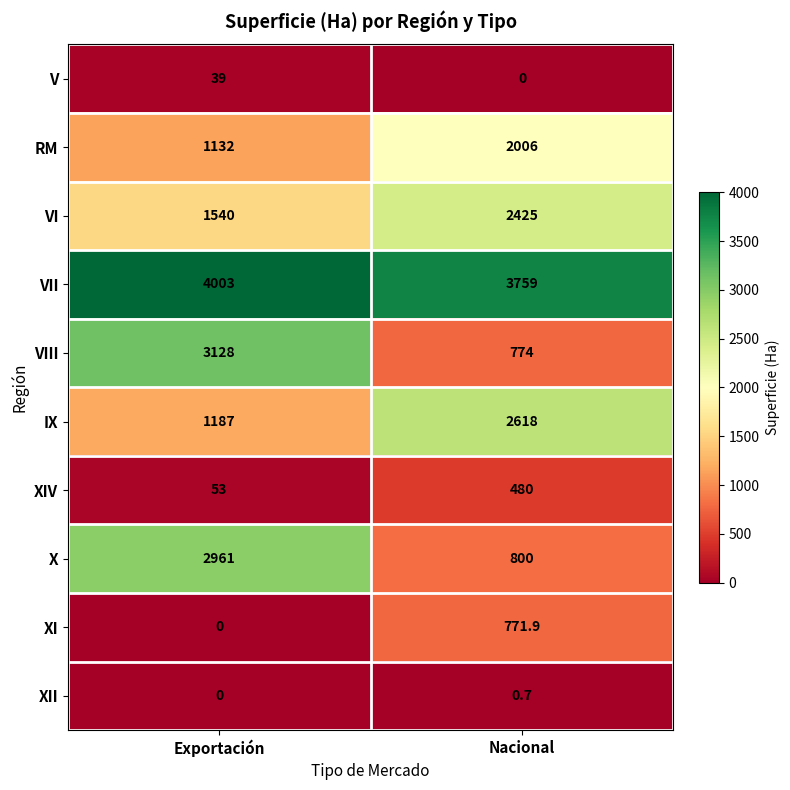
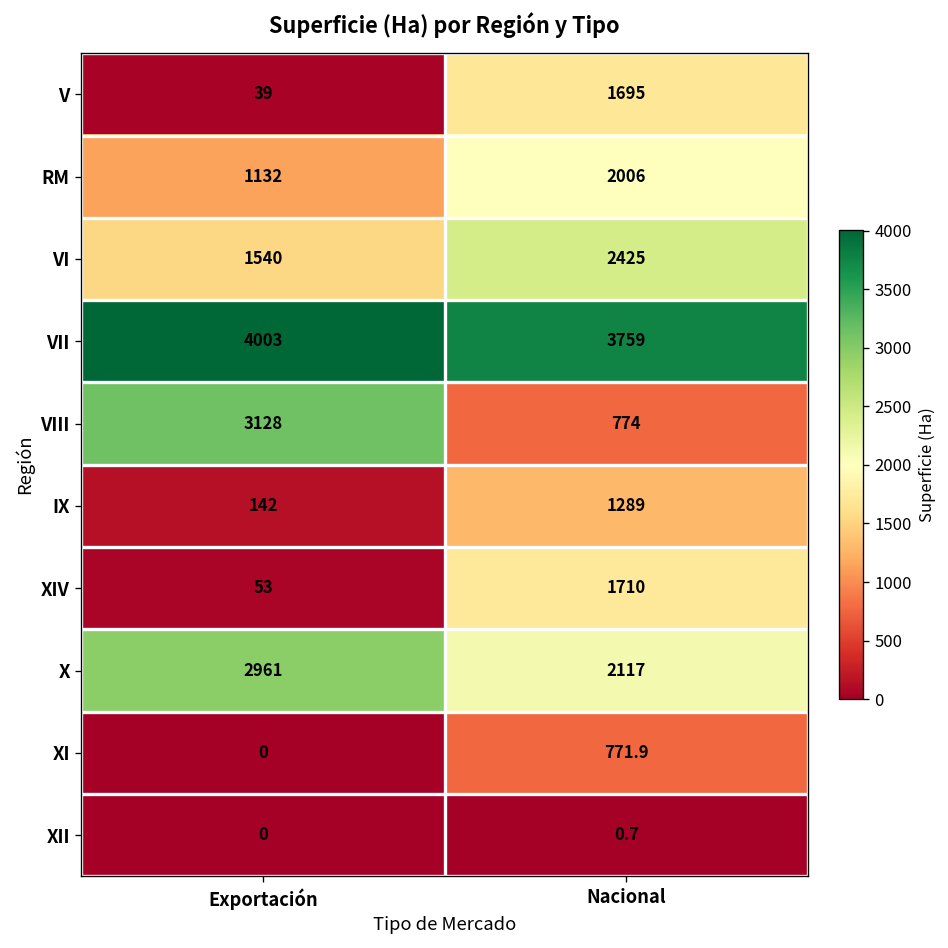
V, Nacional: 0 -> 1695
IX, Exportación: 1187 -> 142
IX, Nacional: 2618 -> 1289
XIV, Nacional: 480 -> 1710
X, Nacional: 800 -> 2117
